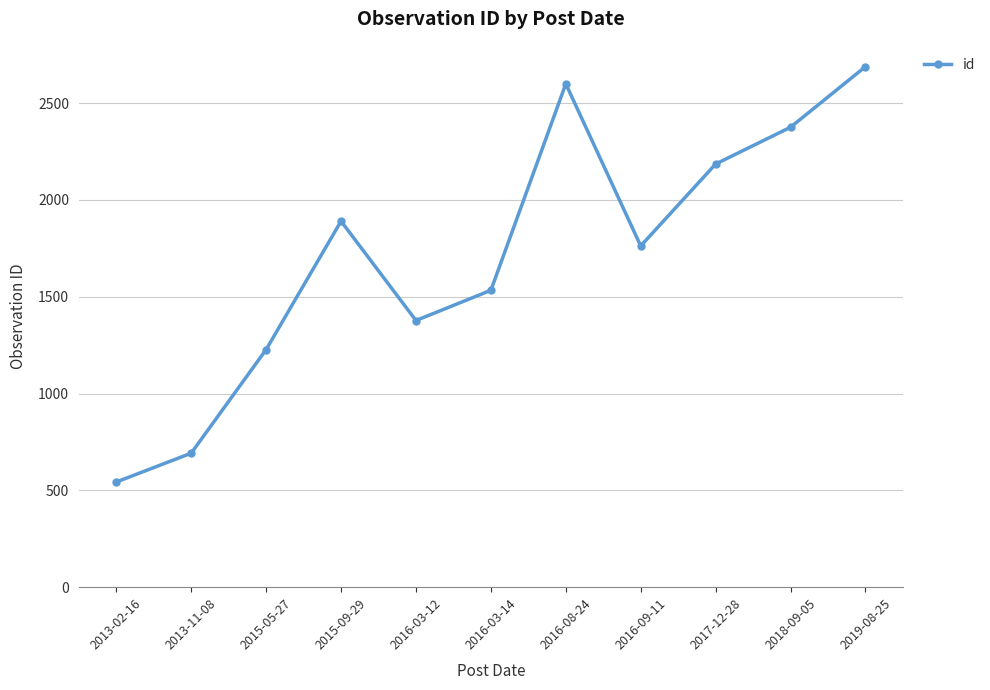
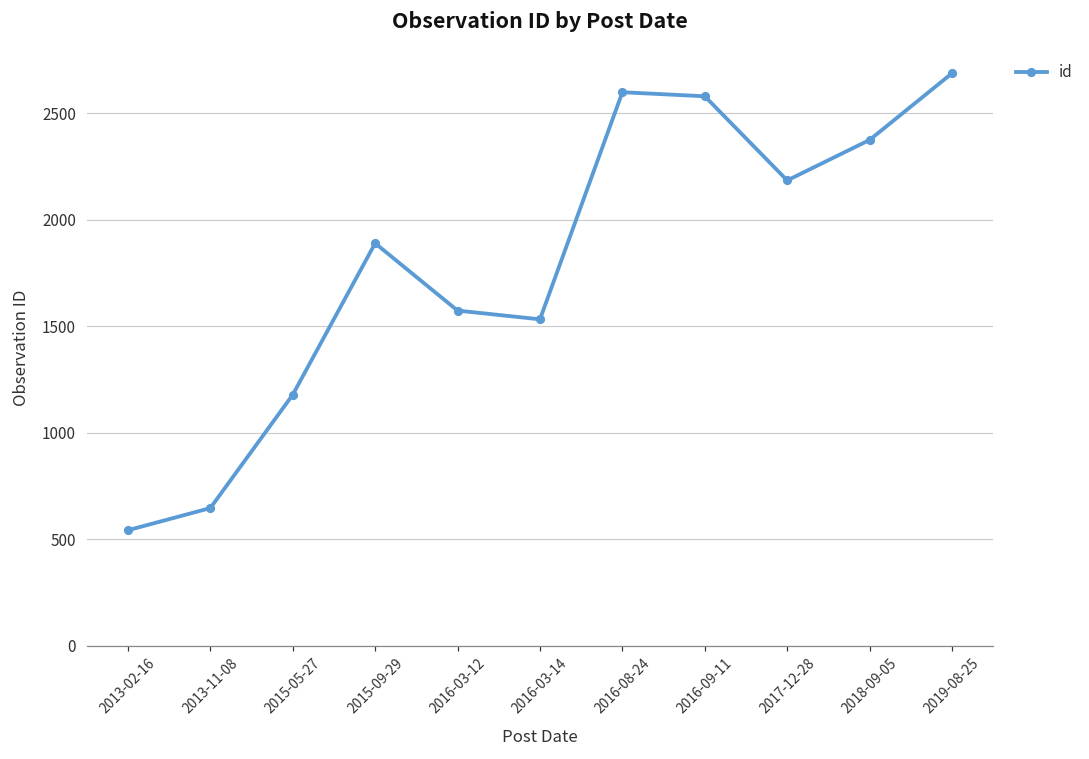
2013-11-08: 690 -> 650
2015-05-27: 1230 -> 1180
2016-03-12: 1380 -> 1570
2016-09-11: 1760 -> 2580
